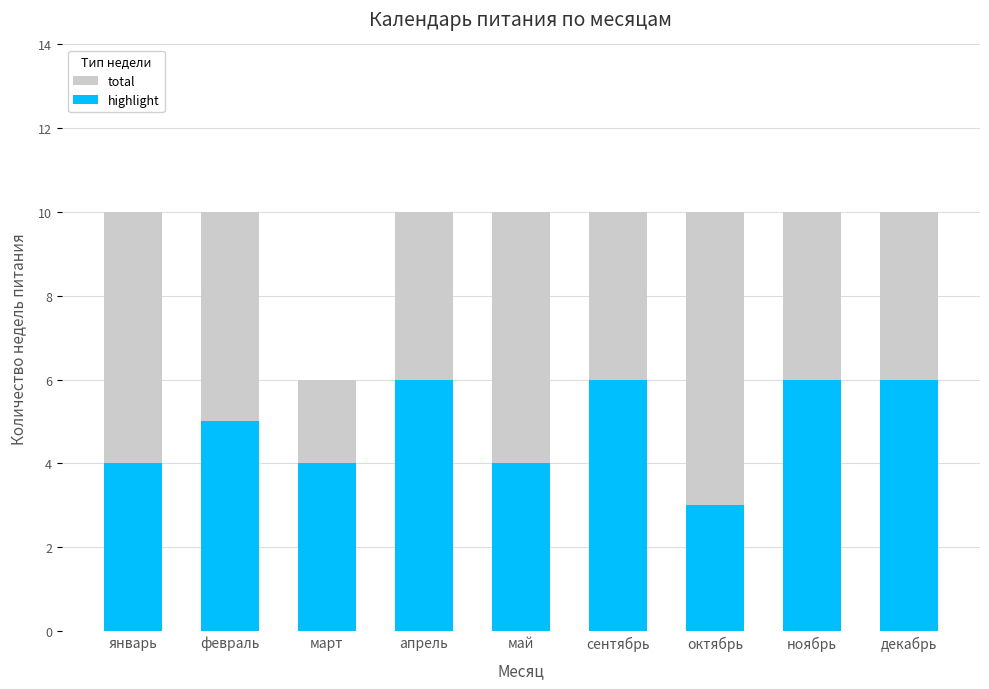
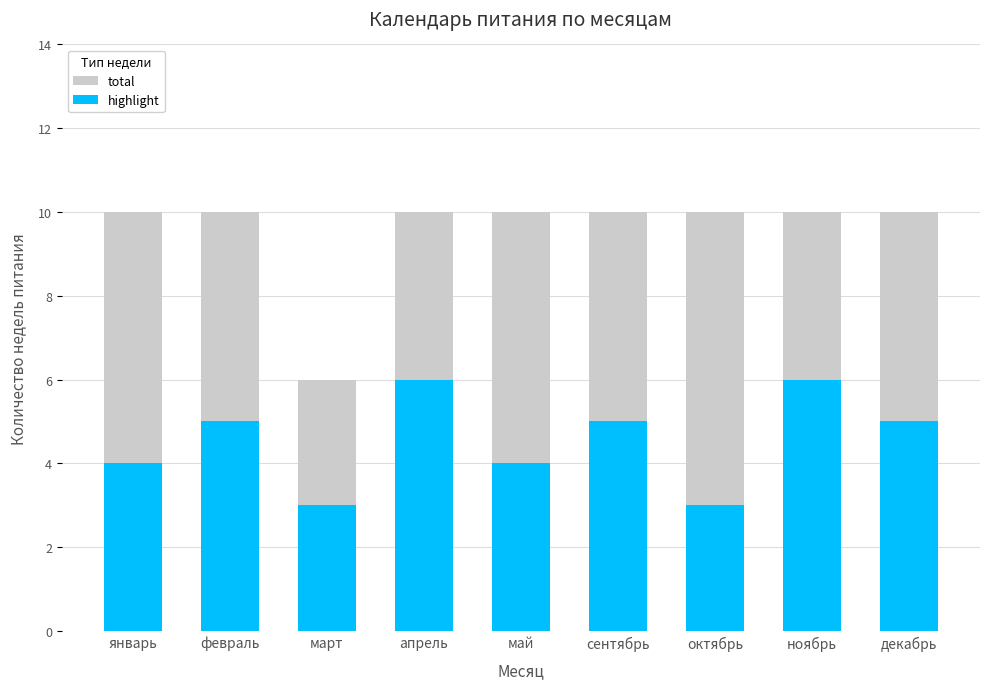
highlight, март: 4 -> 3
highlight, сентябрь: 6 -> 5
highlight, декабрь: 6 -> 5
